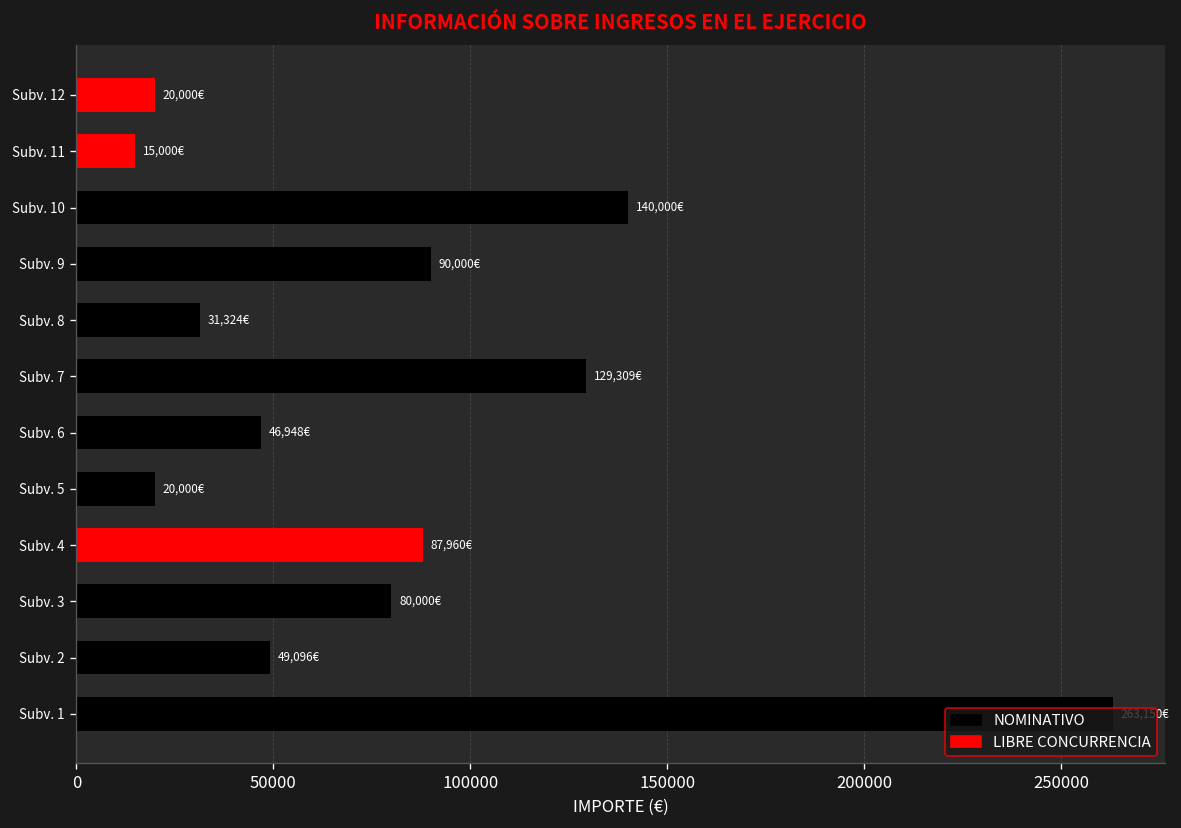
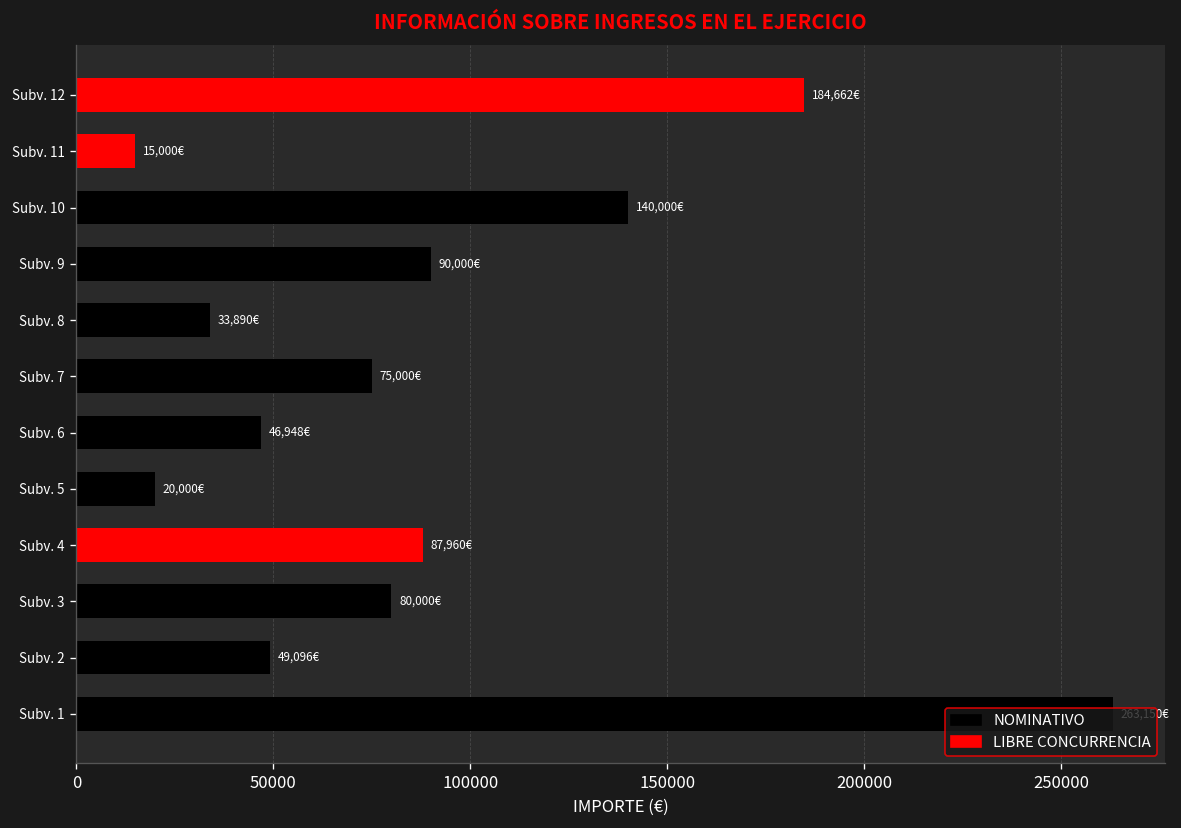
Subv. 12: 20,000€ -> 184,662€
Subv. 8: 31,324€ -> 33,890€
Subv. 7: 129,309€ -> 75,000€
